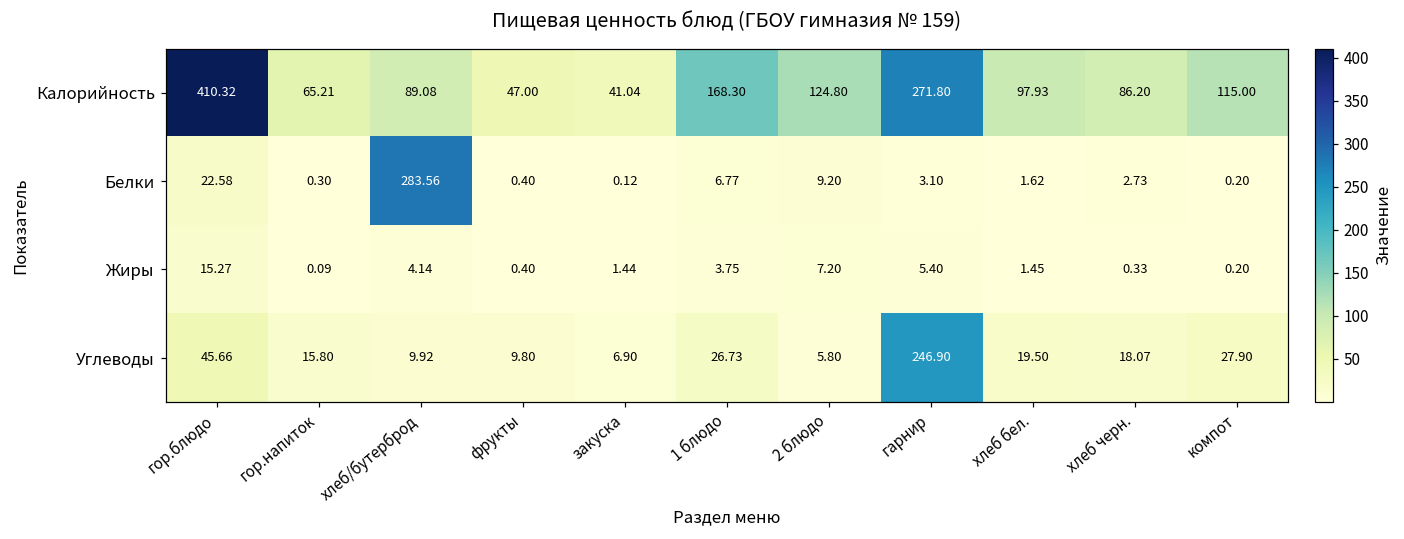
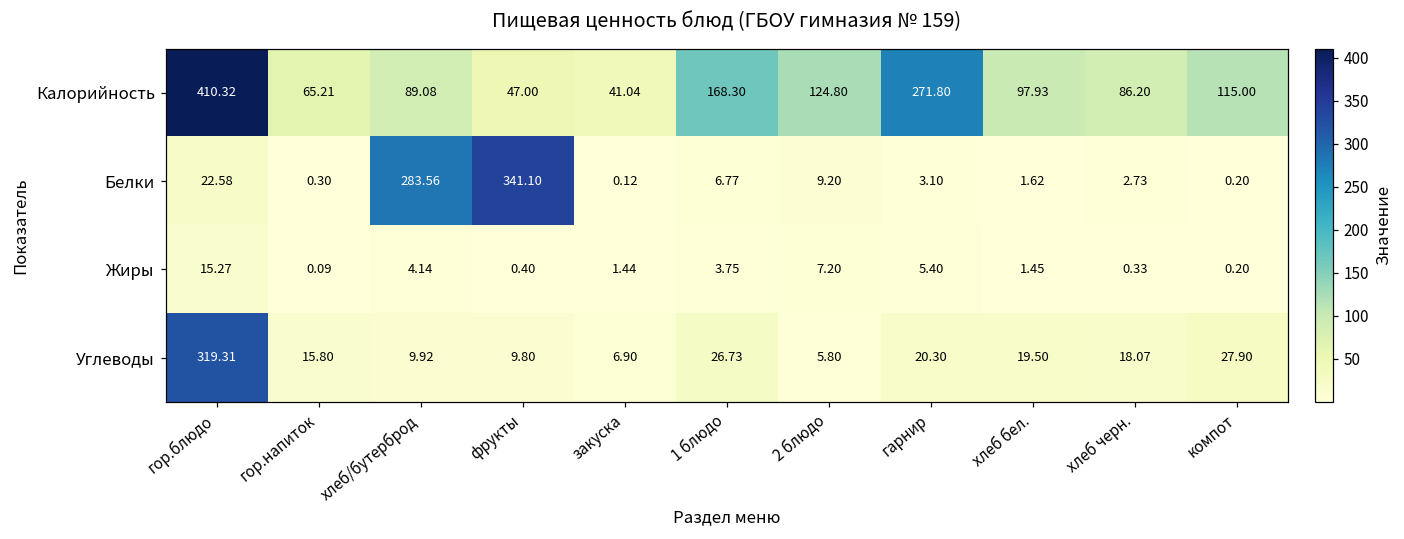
Белки, фрукты: 0.40 -> 341.10
Углеводы, гор.блюдо: 45.66 -> 319.31
Углеводы, гарнир: 246.90 -> 20.30
